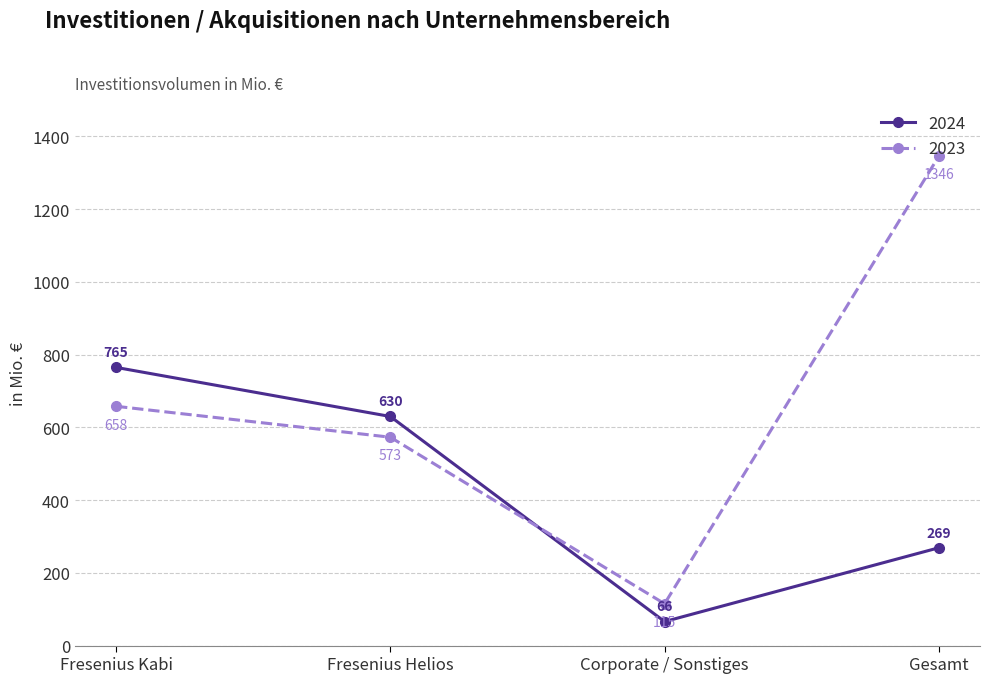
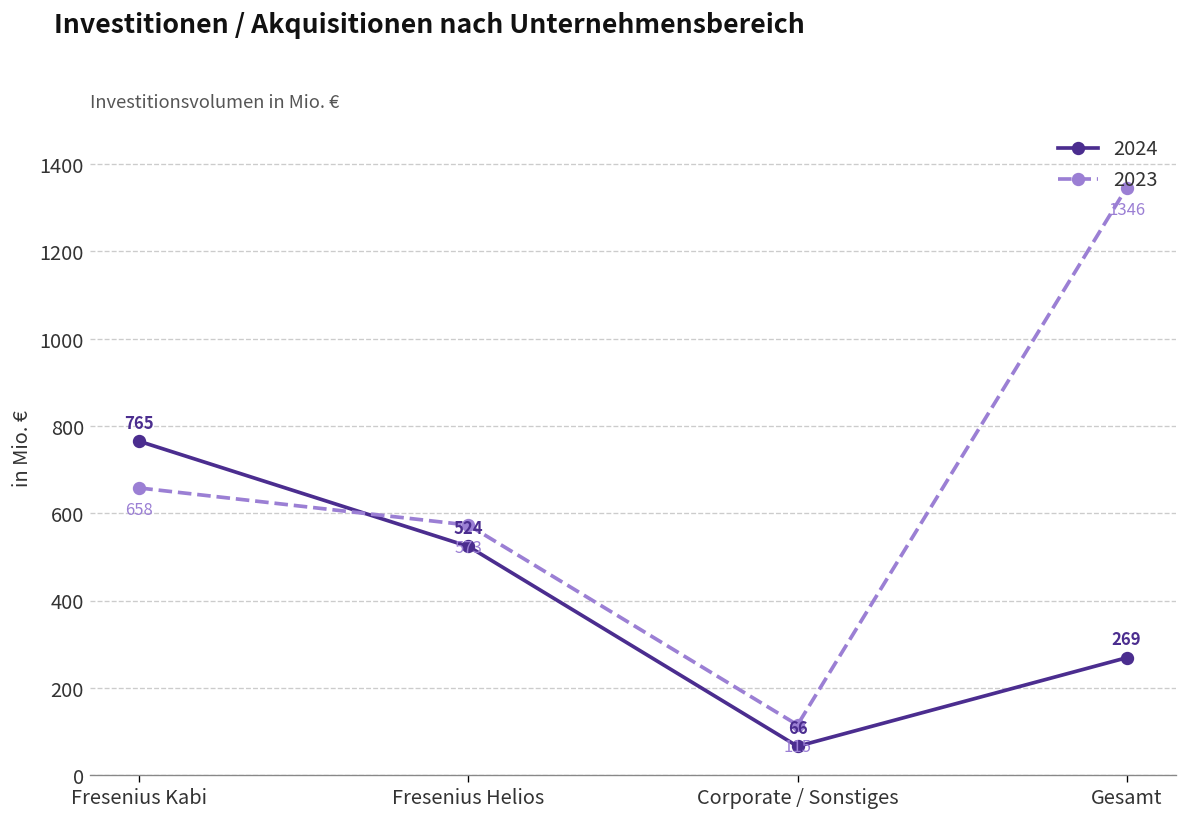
2024, Fresenius Helios: 630 -> 524
